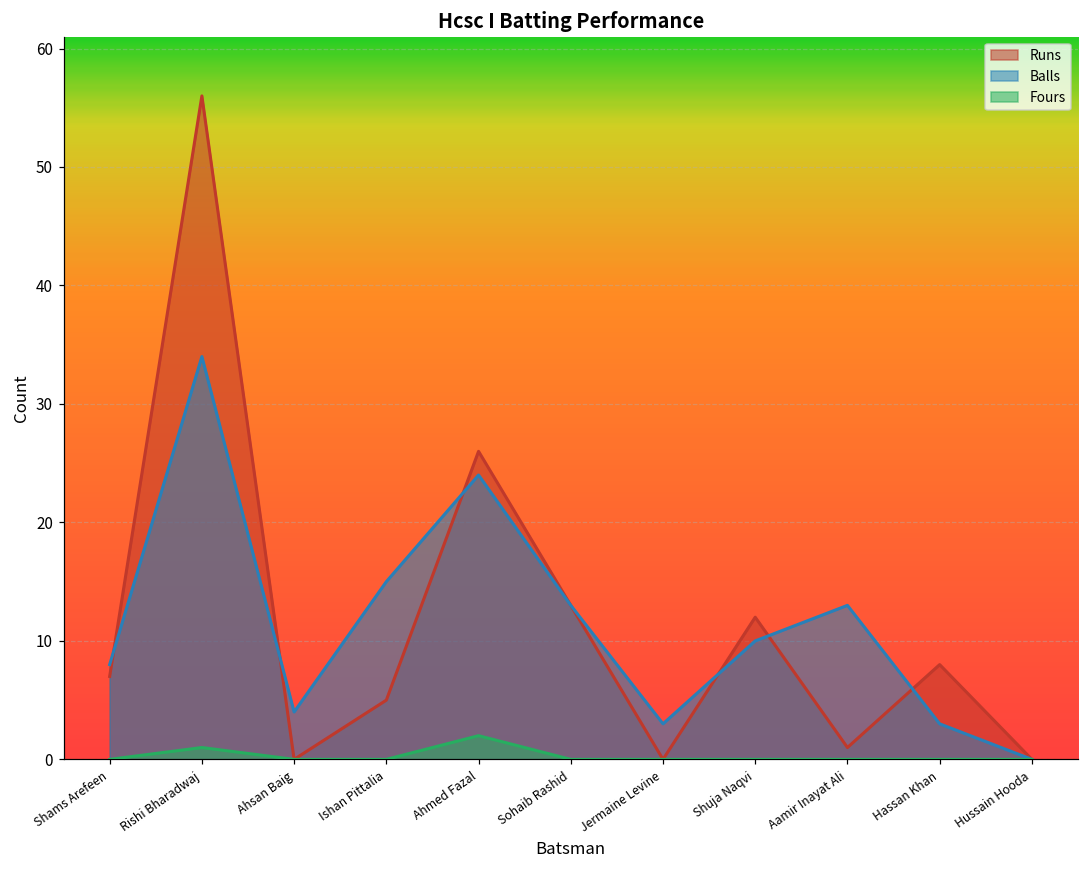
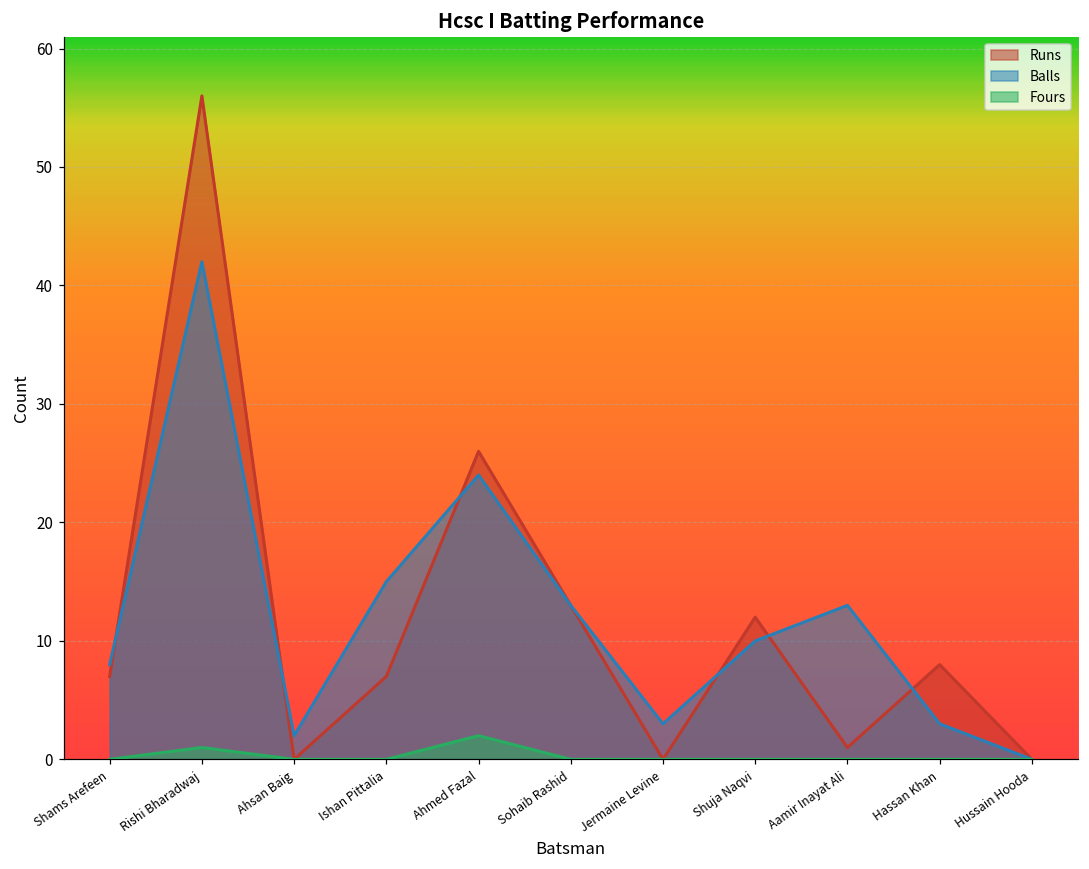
Balls, Rishi Bharadwaj: 34 -> 42
Balls, Ahsan Baig: 4 -> 2
Runs, Ishan Pittalia: 5 -> 7
